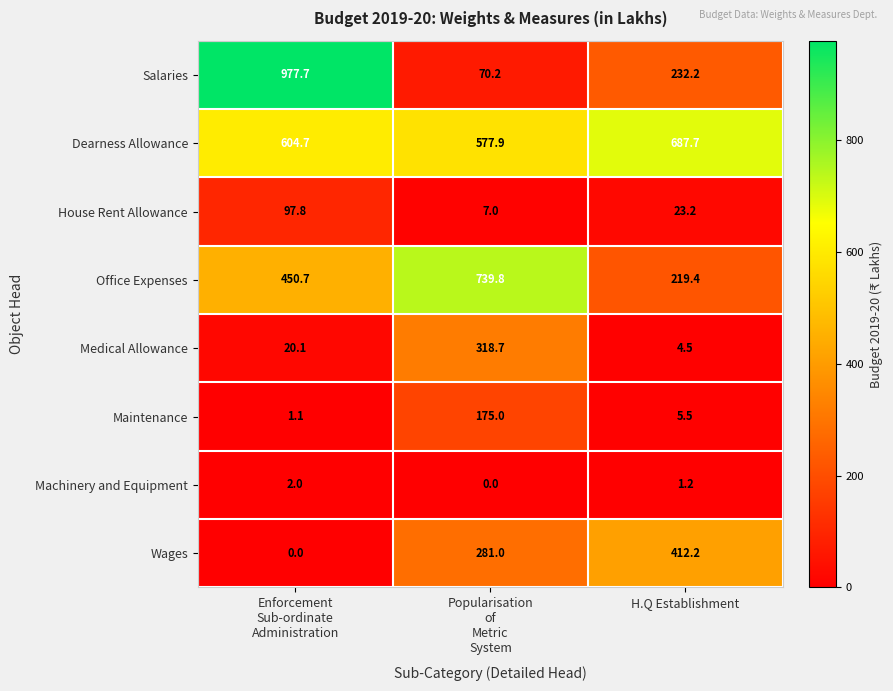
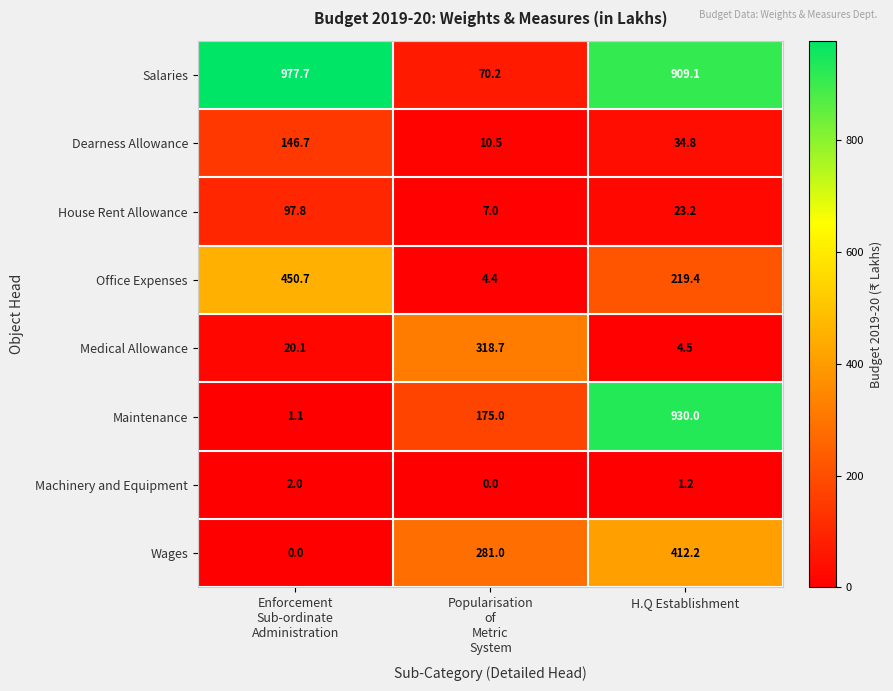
Salaries, H.Q Establishment: 232.2 -> 909.1
Dearness Allowance, Enforcement Sub-ordinate Administration: 604.7 -> 146.7
Dearness Allowance, Popularisation of Metric System: 577.9 -> 10.5
Dearness Allowance, H.Q Establishment: 687.7 -> 34.8
Office Expenses, Popularisation of Metric System: 739.8 -> 4.4
Maintenance, H.Q Establishment: 5.5 -> 930.0
